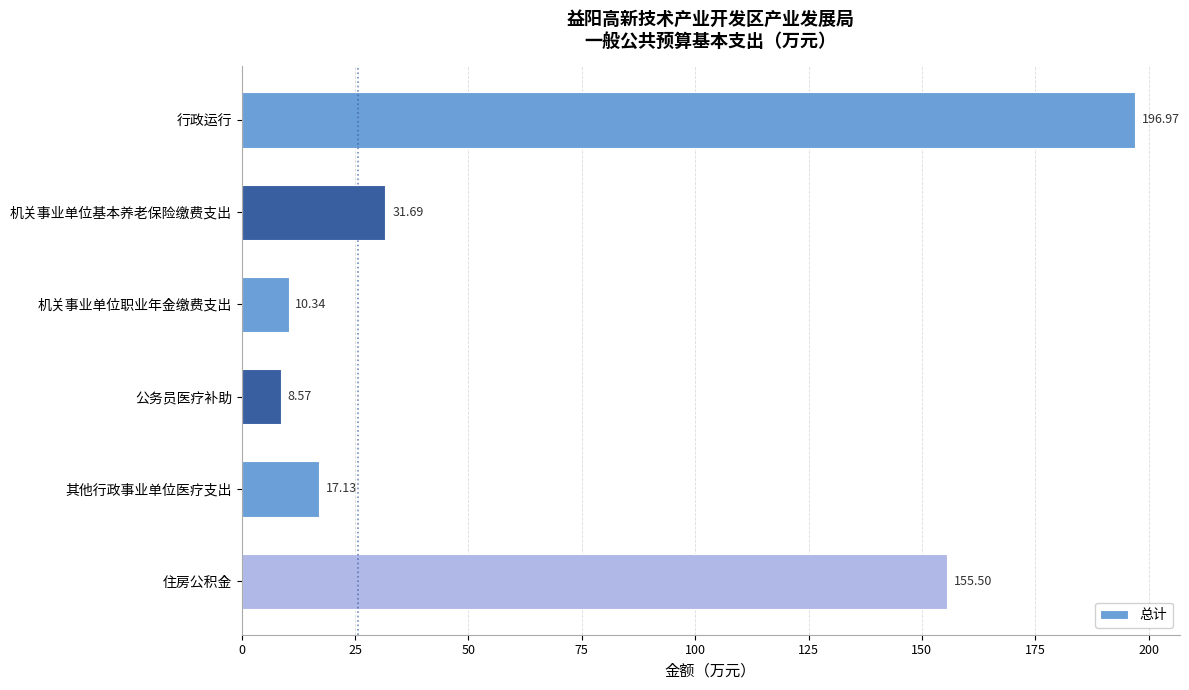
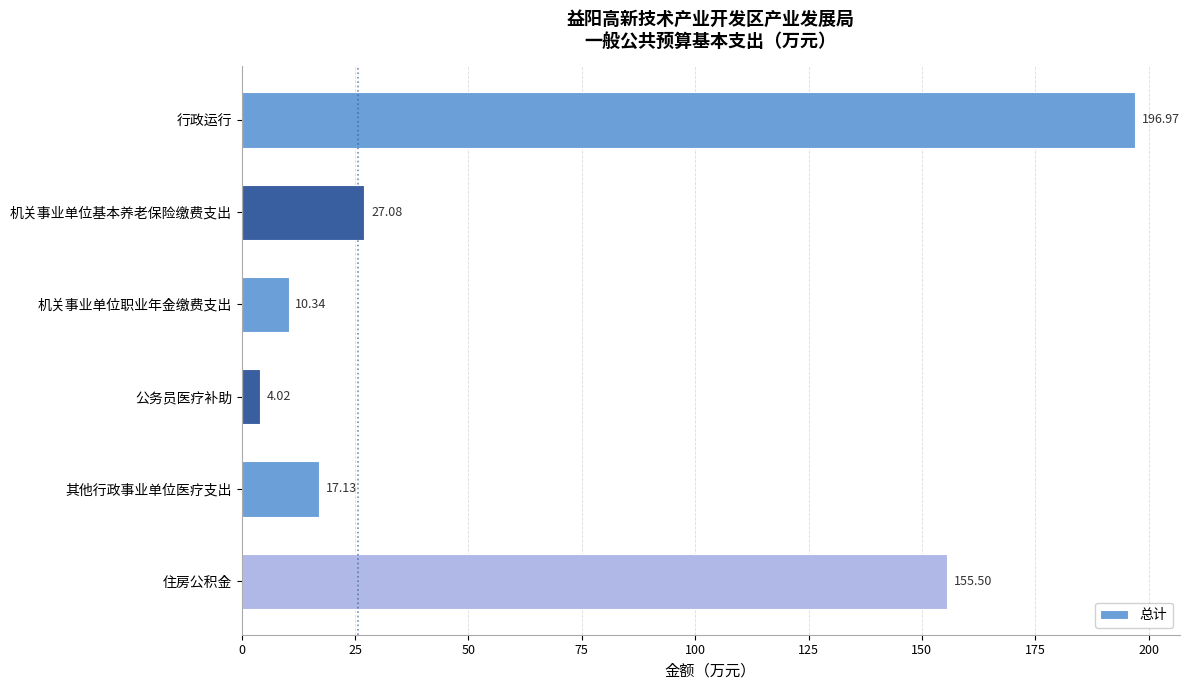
机关事业单位基本养老保险缴费支出: 31.69 -> 27.08
公务员医疗补助: 8.57 -> 4.02
